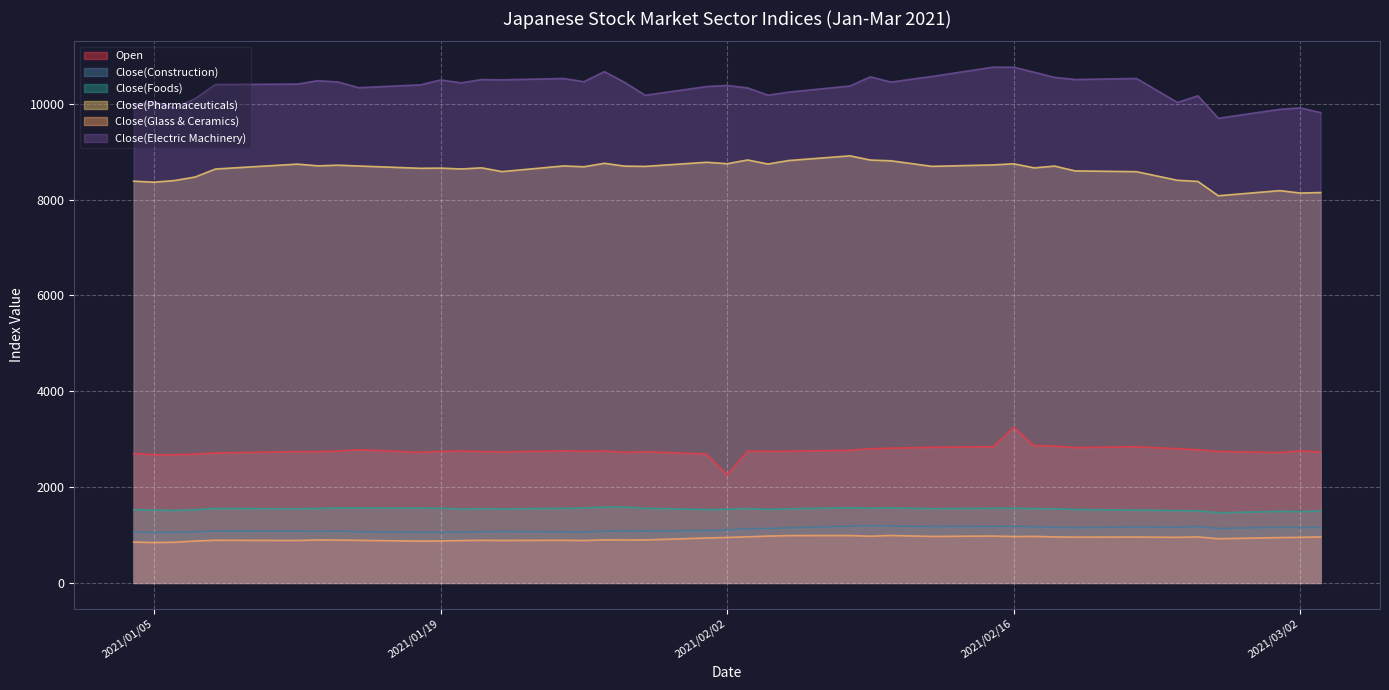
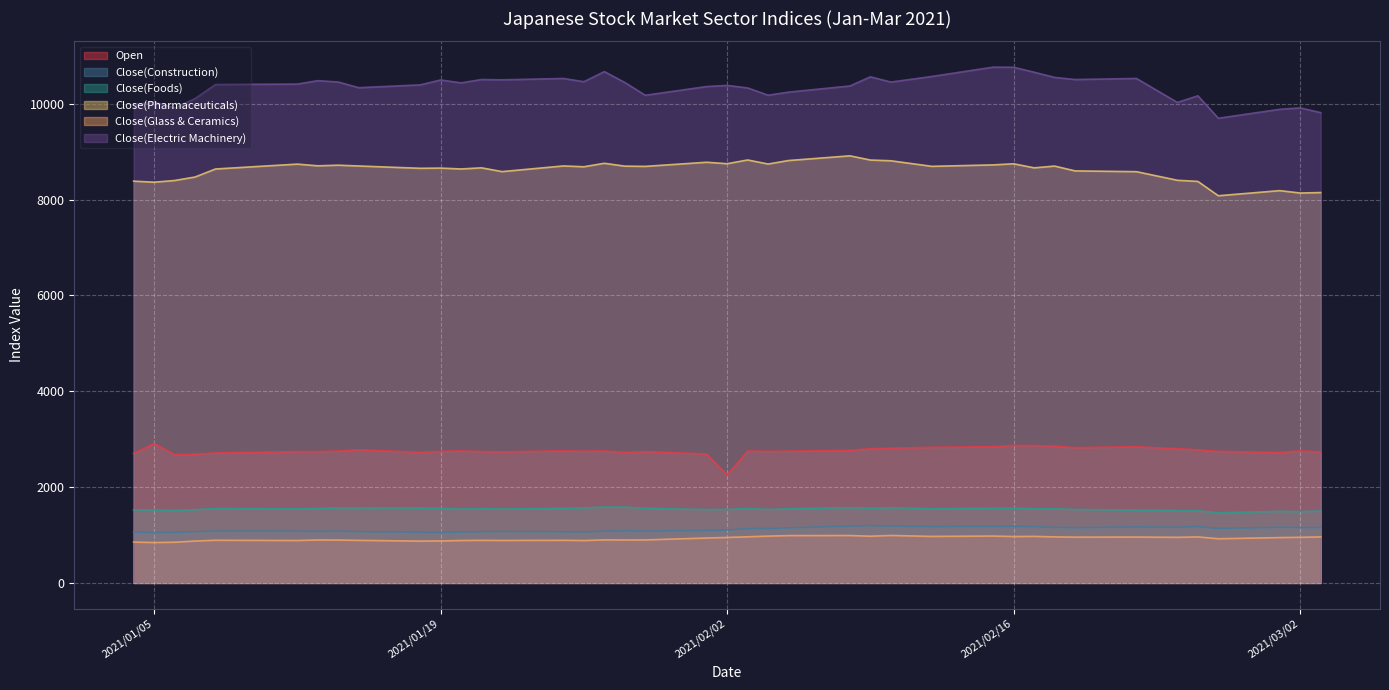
Open, 2021/01/05: 2700 -> 2900
Open, 2021/02/16: 3200 -> 2900
